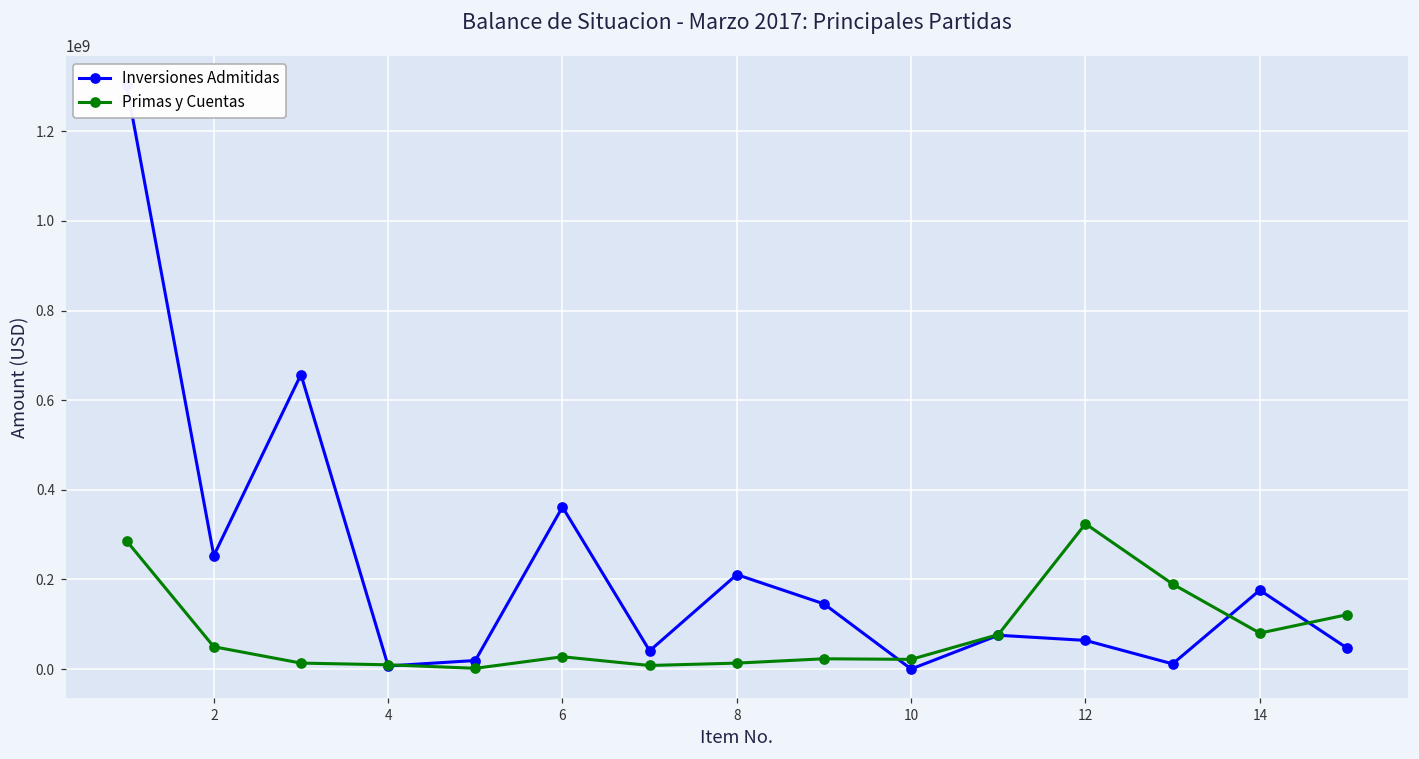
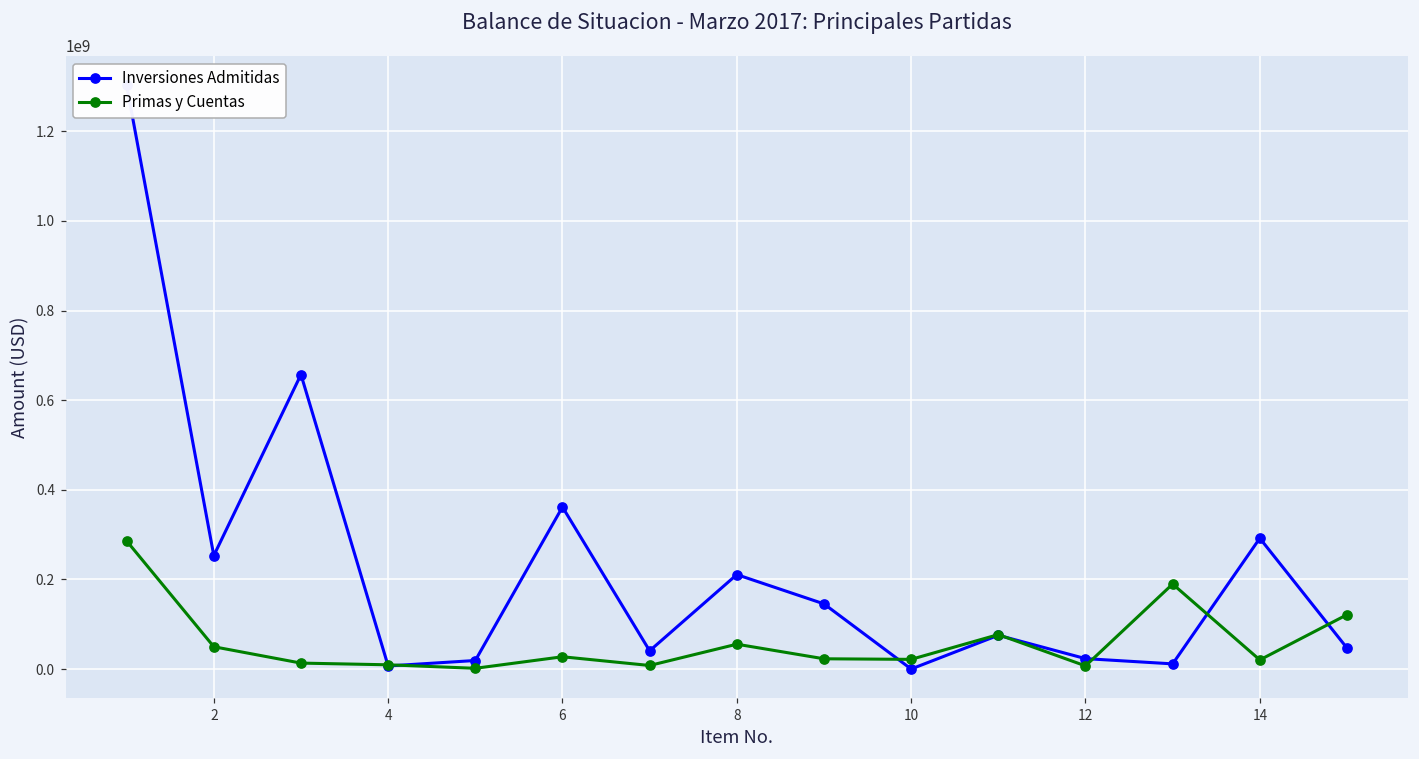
Primas y Cuentas, 8: 10000000 -> 60000000
Inversiones Admitidas, 12: 60000000 -> 20000000
Primas y Cuentas, 12: 320000000 -> 10000000
Inversiones Admitidas, 14: 180000000 -> 290000000
Primas y Cuentas, 14: 80000000 -> 20000000
